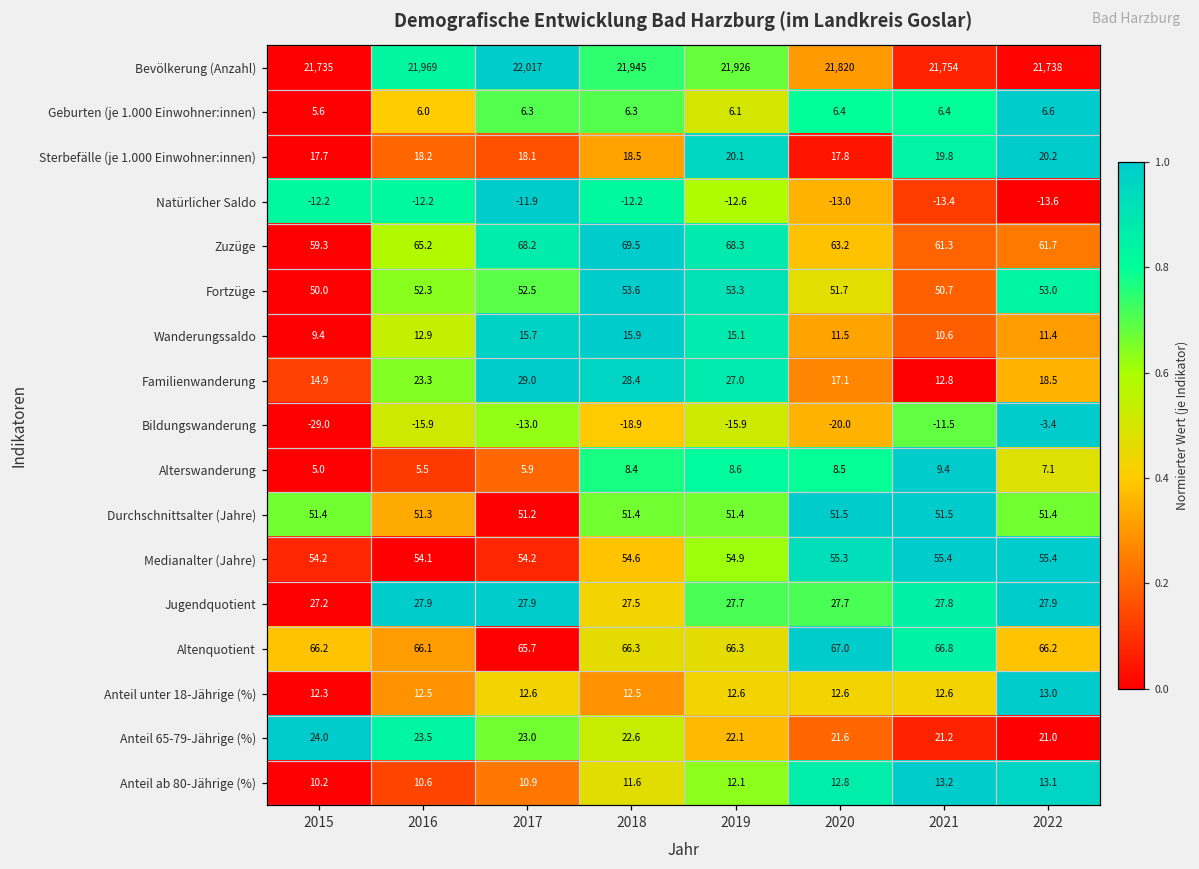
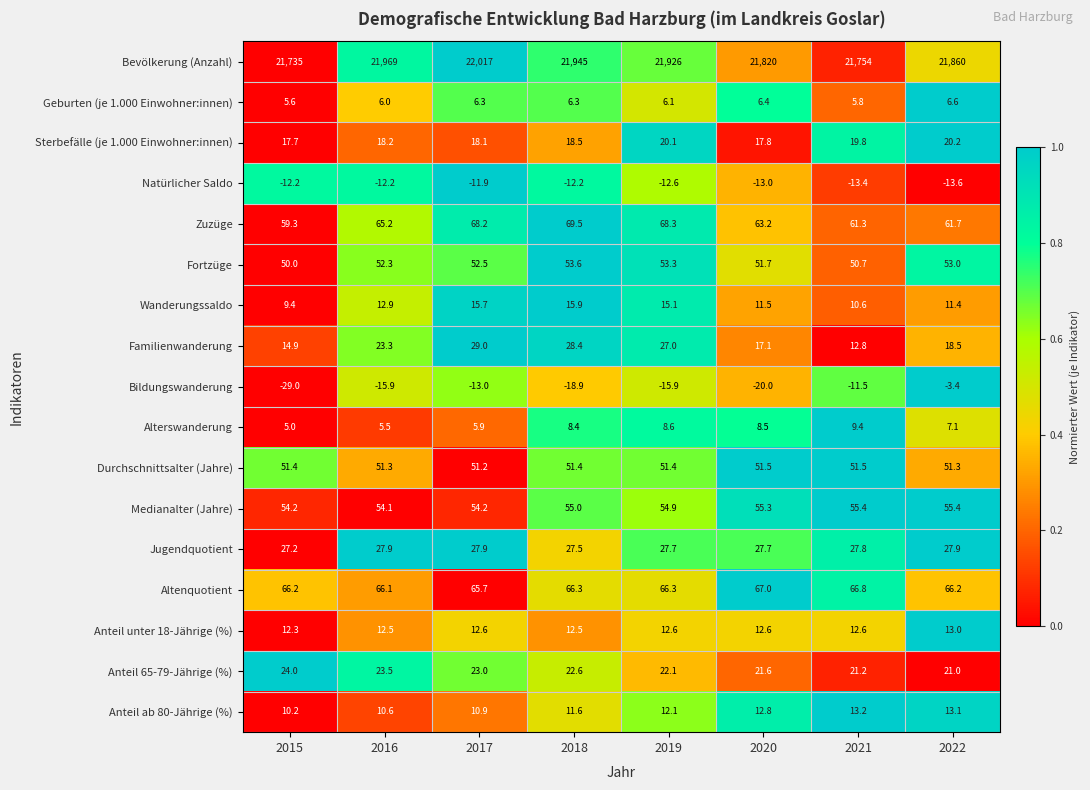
Bevölkerung (Anzahl), 2022: 21,738 -> 21,860
Geburten (je 1.000 Einwohner:innen), 2021: 6.4 -> 5.8
Durchschnittsalter (Jahre), 2022: 51.4 -> 51.3
Medianalter (Jahre), 2018: 54.6 -> 55.0
